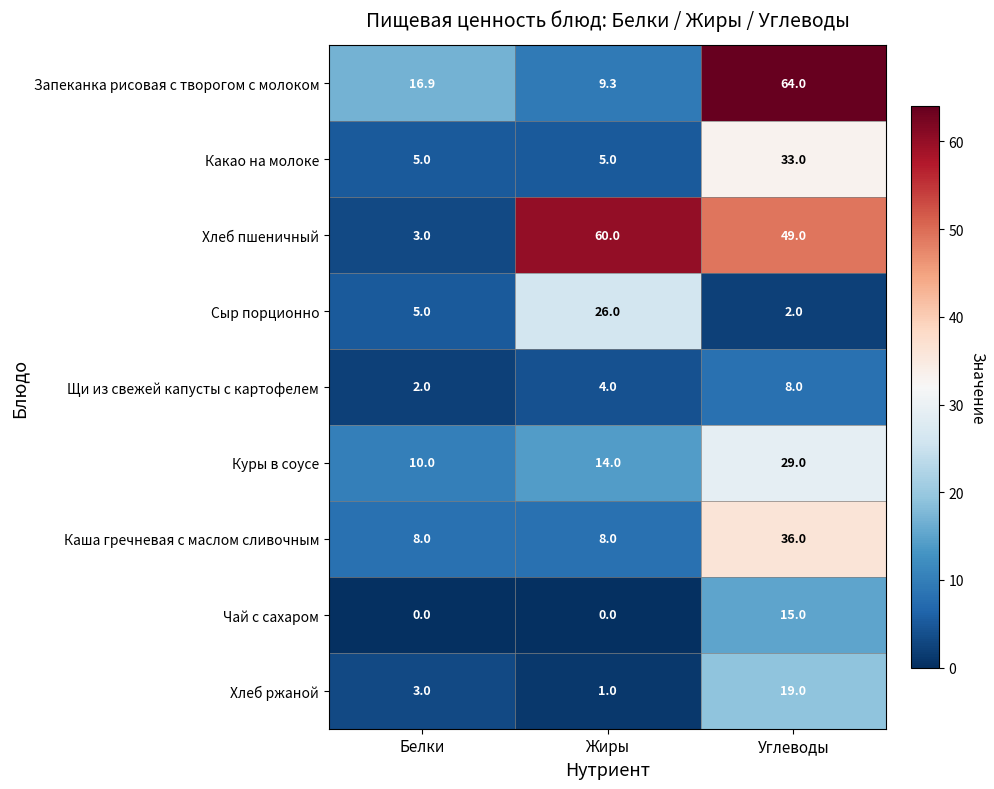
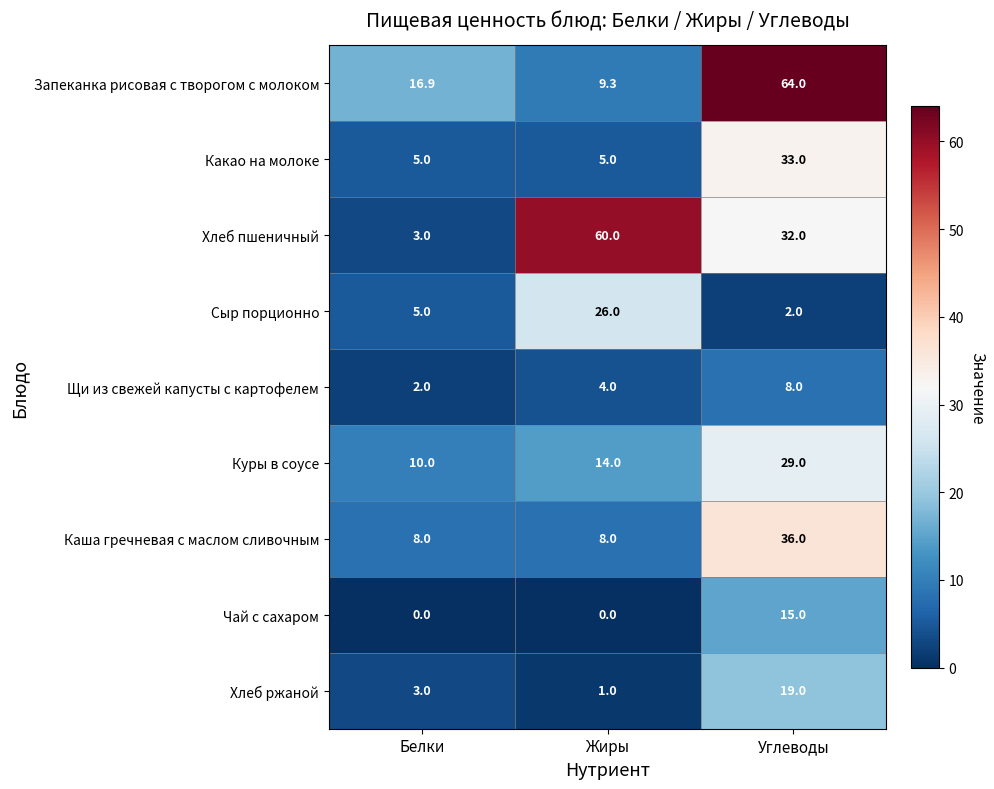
Хлеб пшеничный, Углеводы: 49.0 -> 32.0
